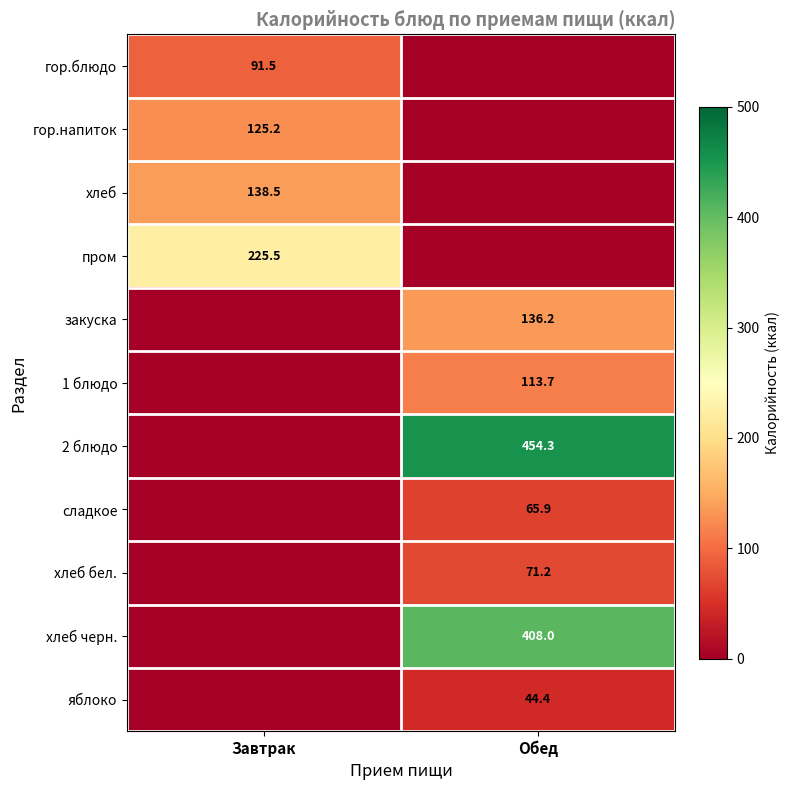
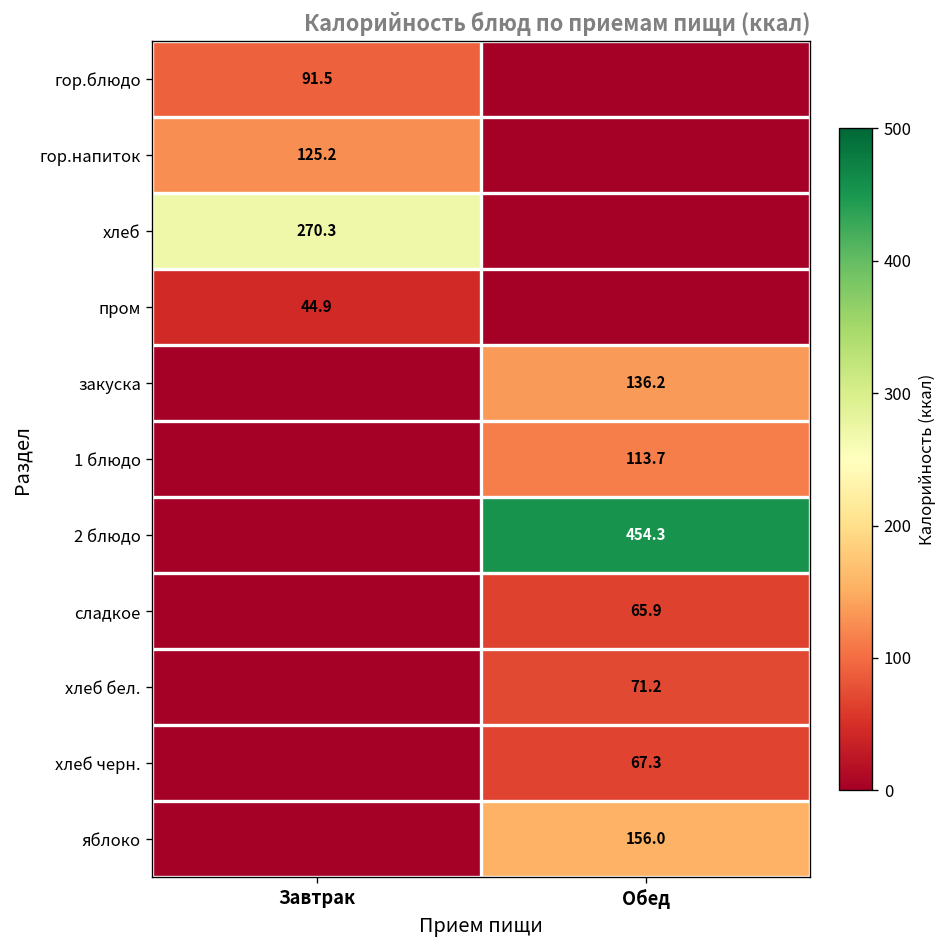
хлеб, Завтрак: 138.5 -> 270.3
пром, Завтрак: 225.5 -> 44.9
хлеб черн., Обед: 408.0 -> 67.3
яблоко, Обед: 44.4 -> 156.0
